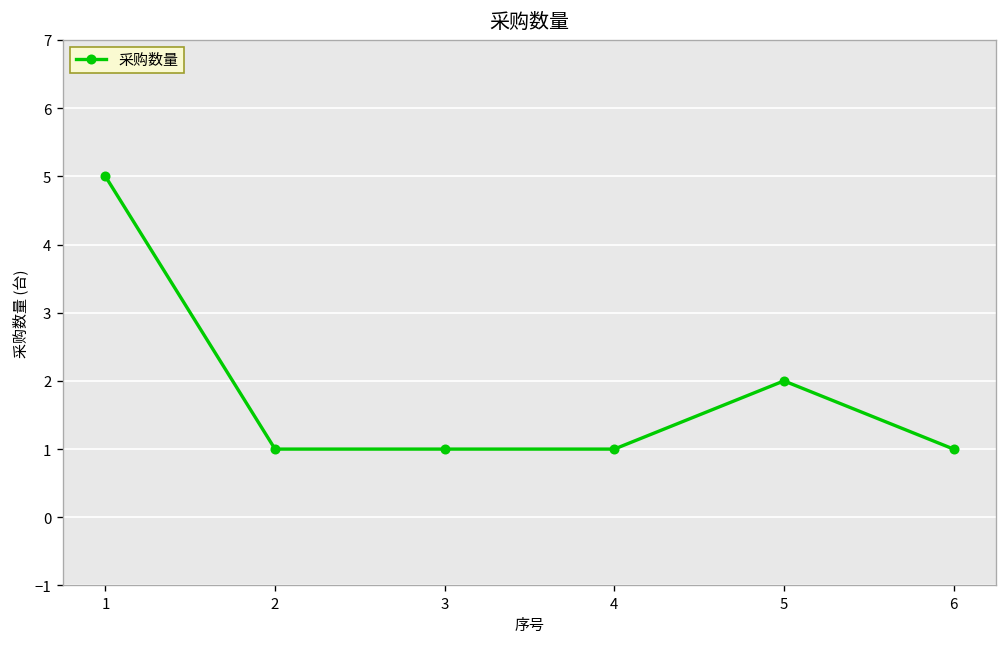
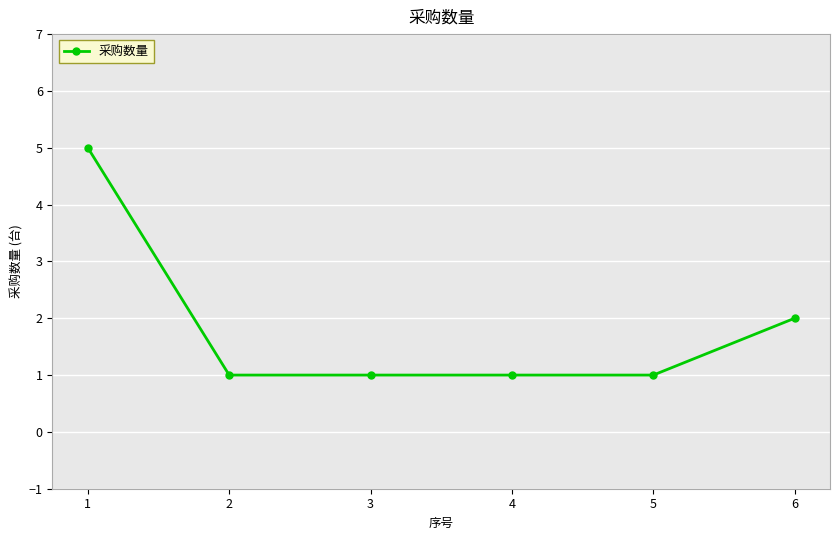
5: 2 -> 1
6: 1 -> 2
